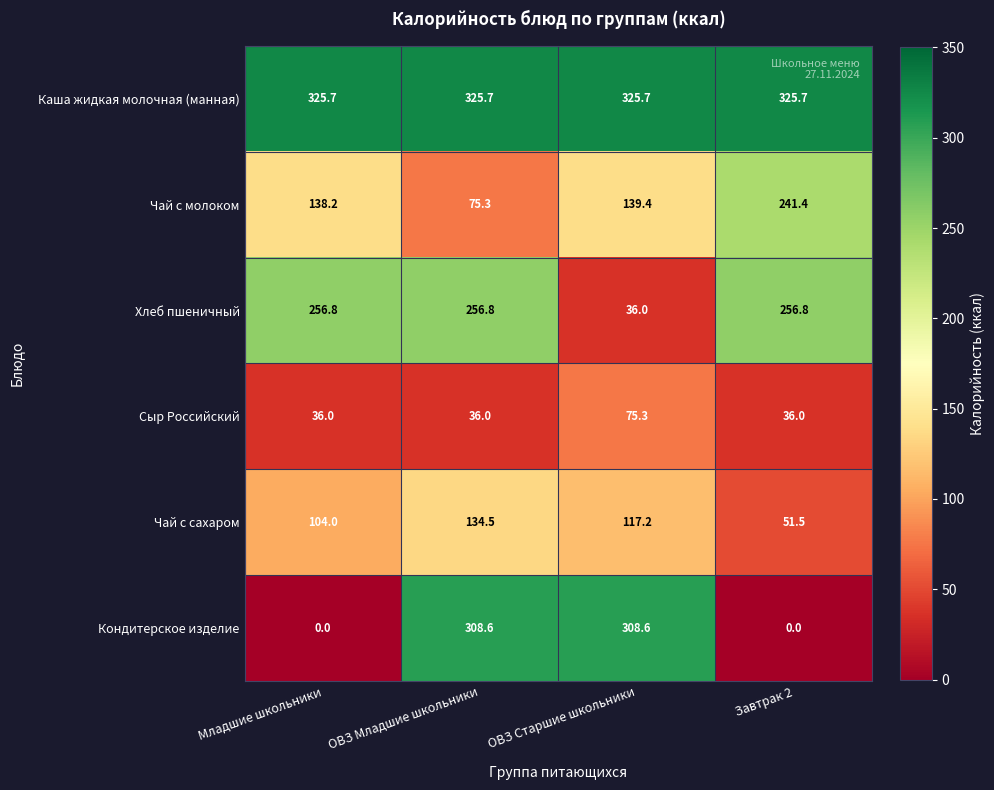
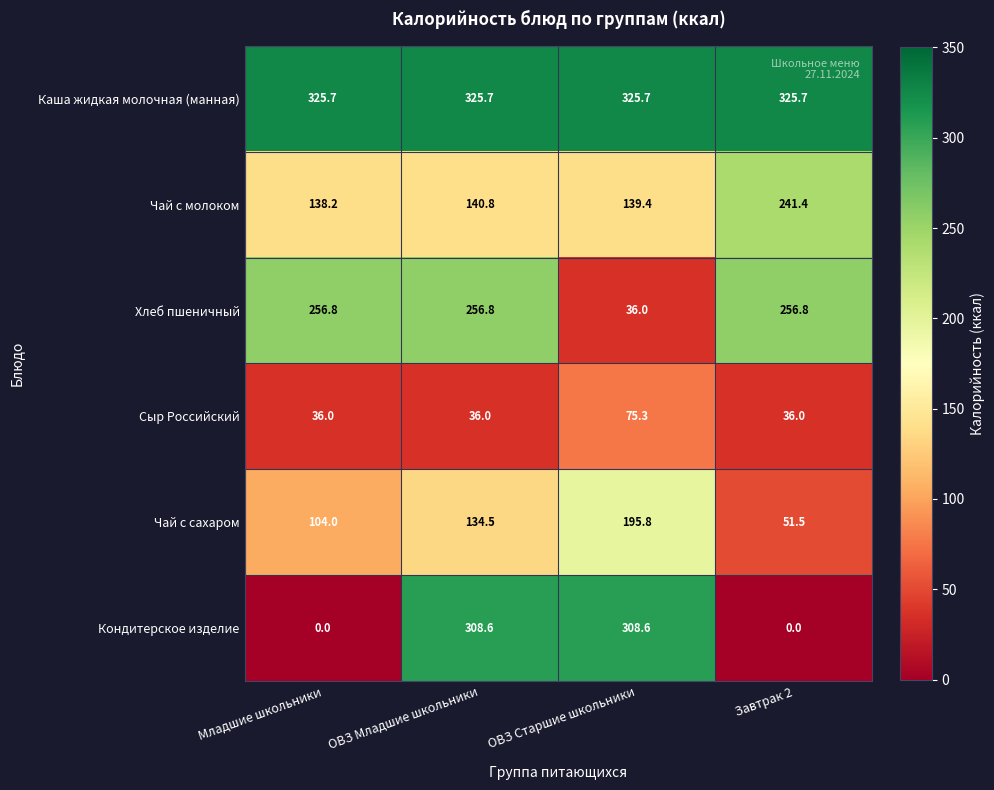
Чай с молоком, ОВЗ Младшие школьники: 75.3 -> 140.8
Чай с сахаром, ОВЗ Старшие школьники: 117.2 -> 195.8
